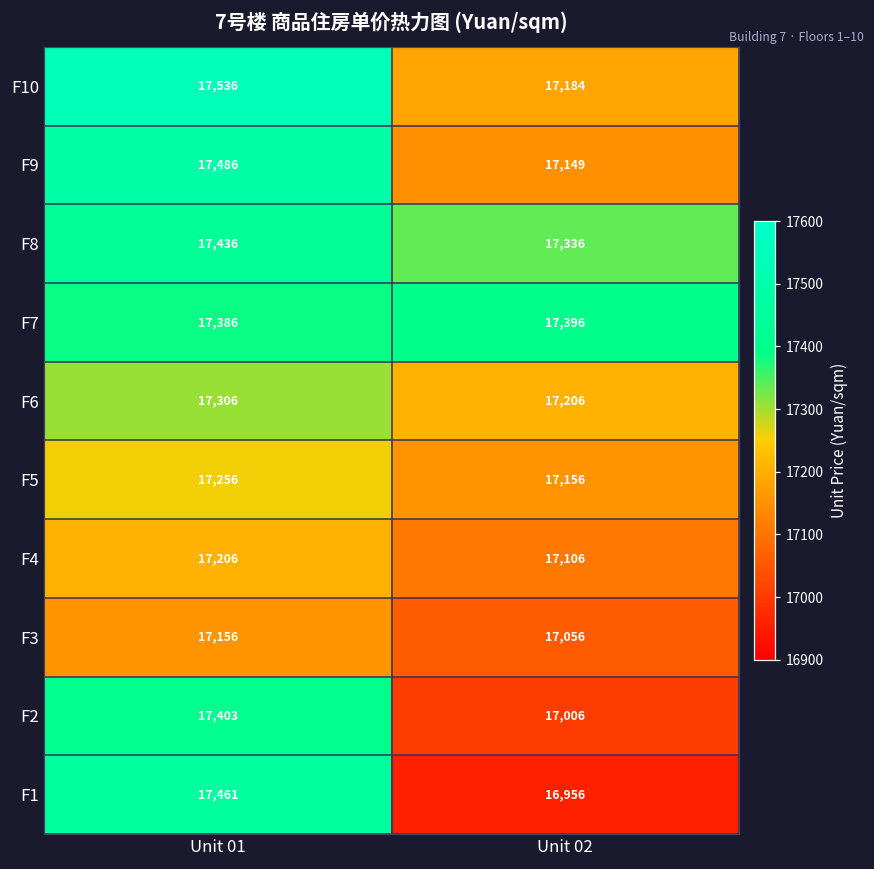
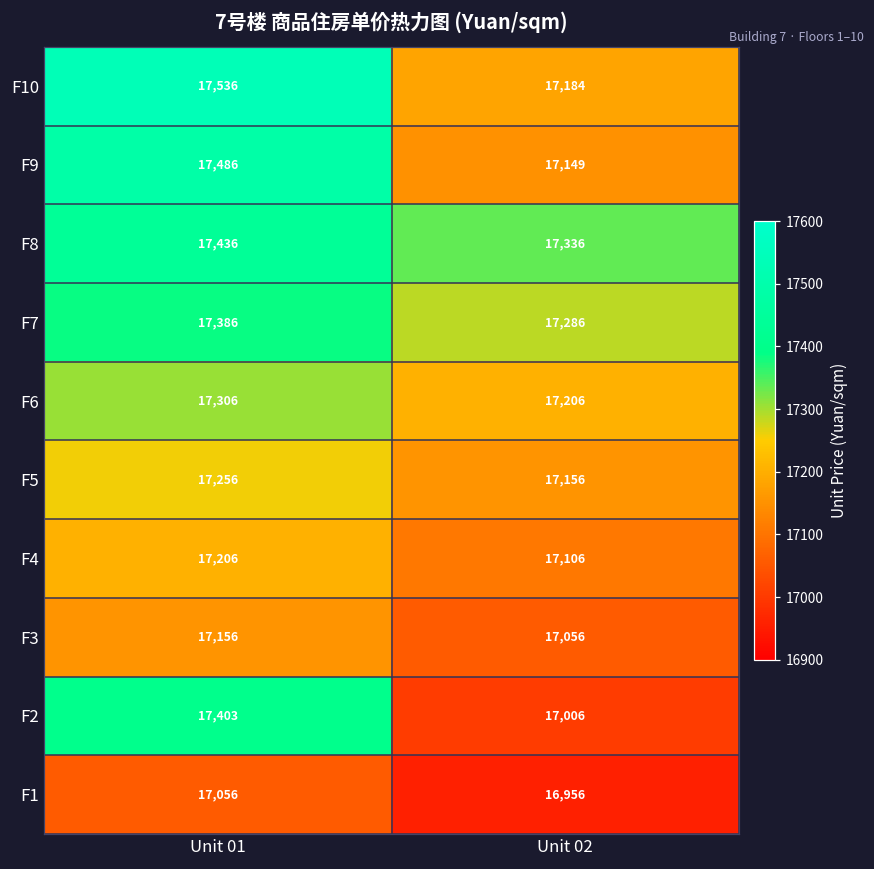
F7, Unit 02: 17,396 -> 17,286
F1, Unit 01: 17,461 -> 17,056
